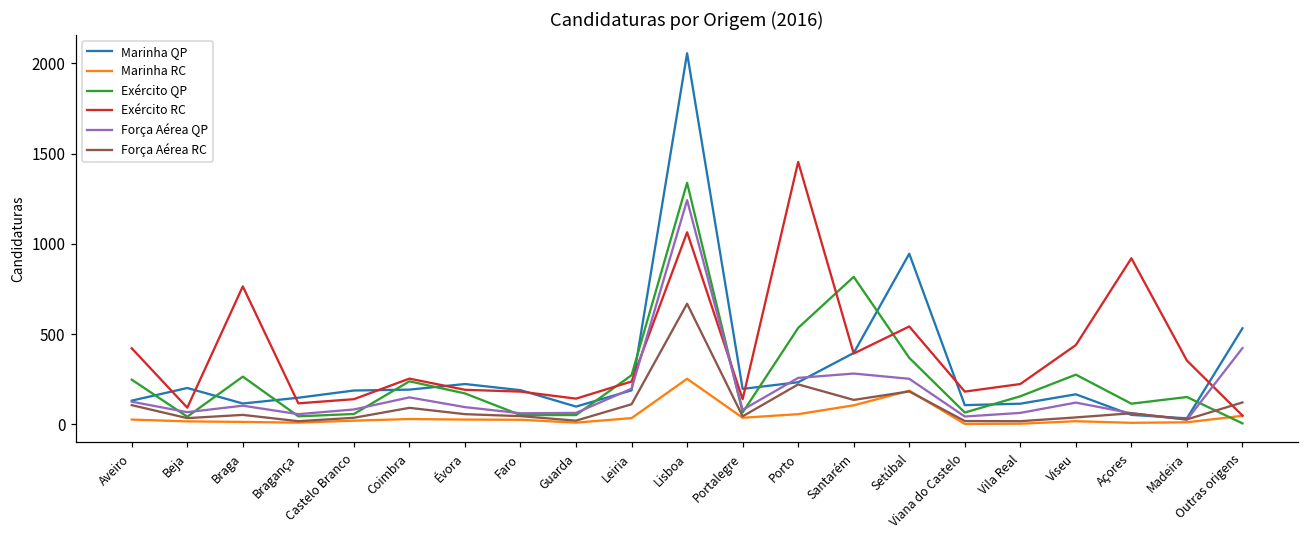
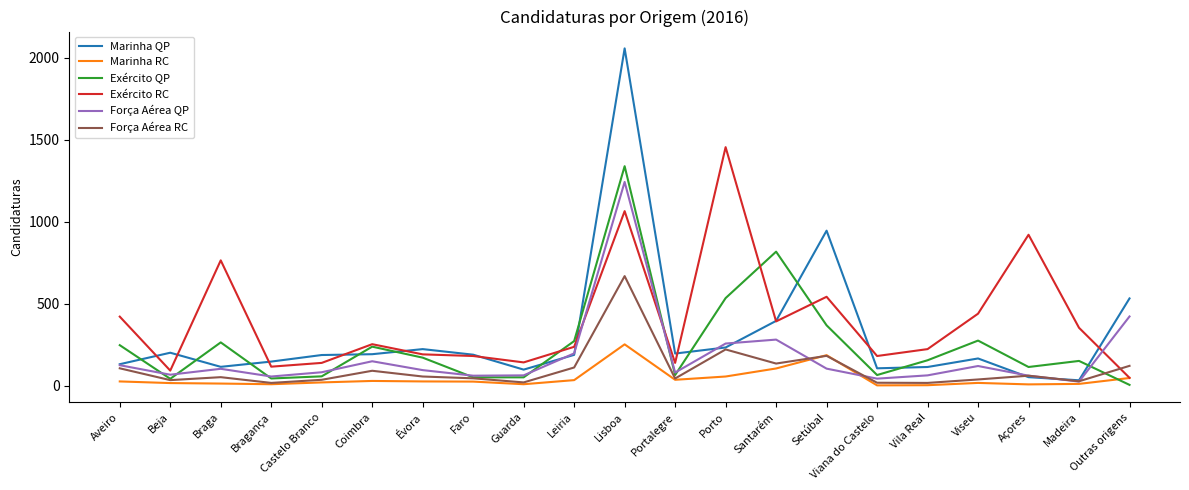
Força Aérea QP, Setúbal: 250 -> 100
